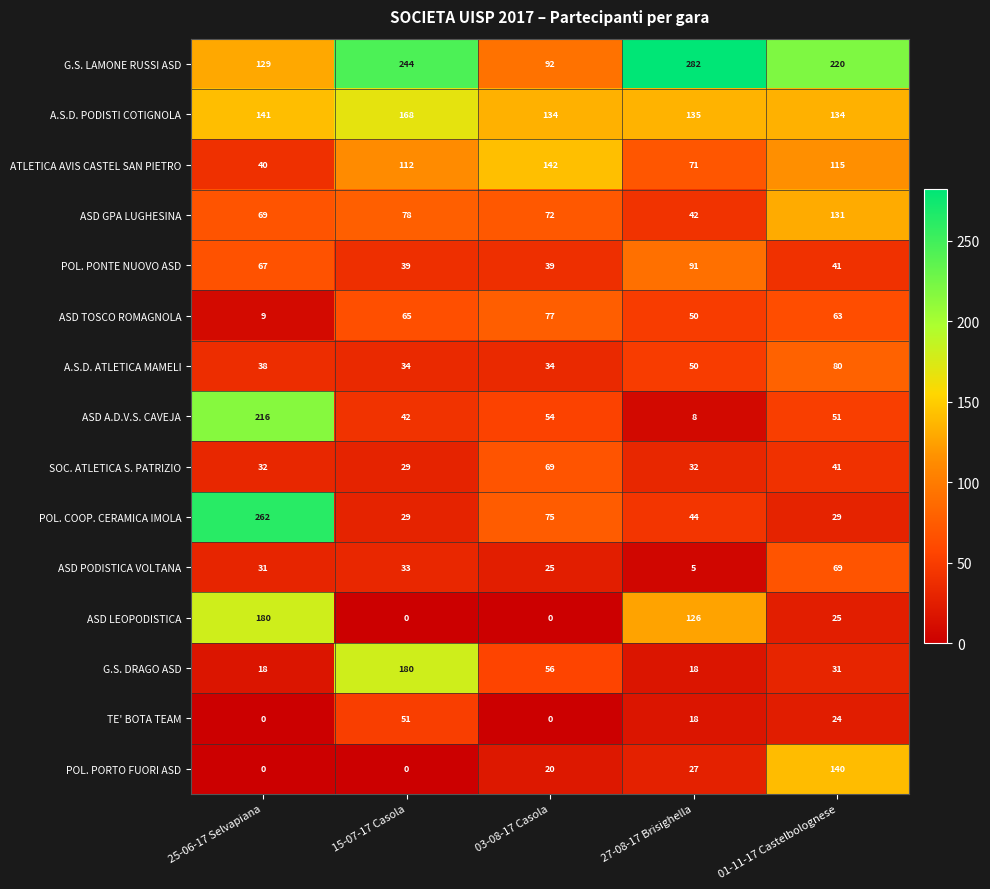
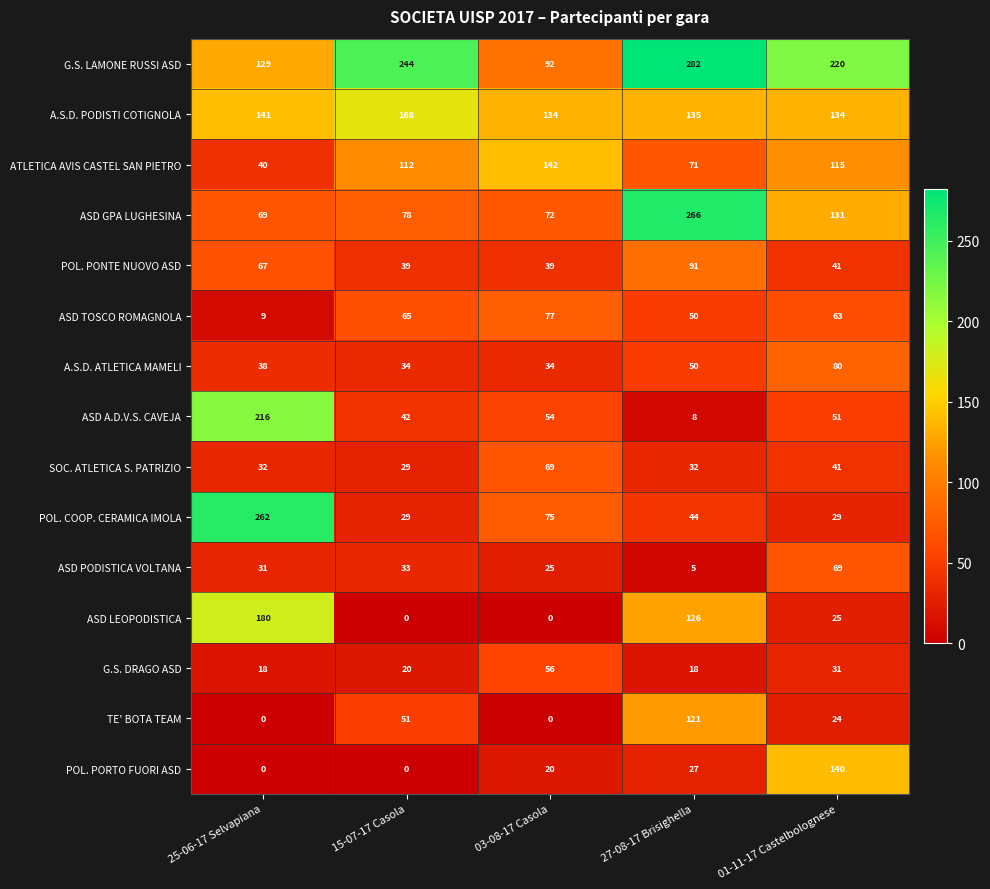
ASD GPA LUGHESINA, 27-08-17 Brisighella: 42 -> 266
G.S. DRAGO ASD, 15-07-17 Casola: 180 -> 20
TE' BOTA TEAM, 27-08-17 Brisighella: 18 -> 121
